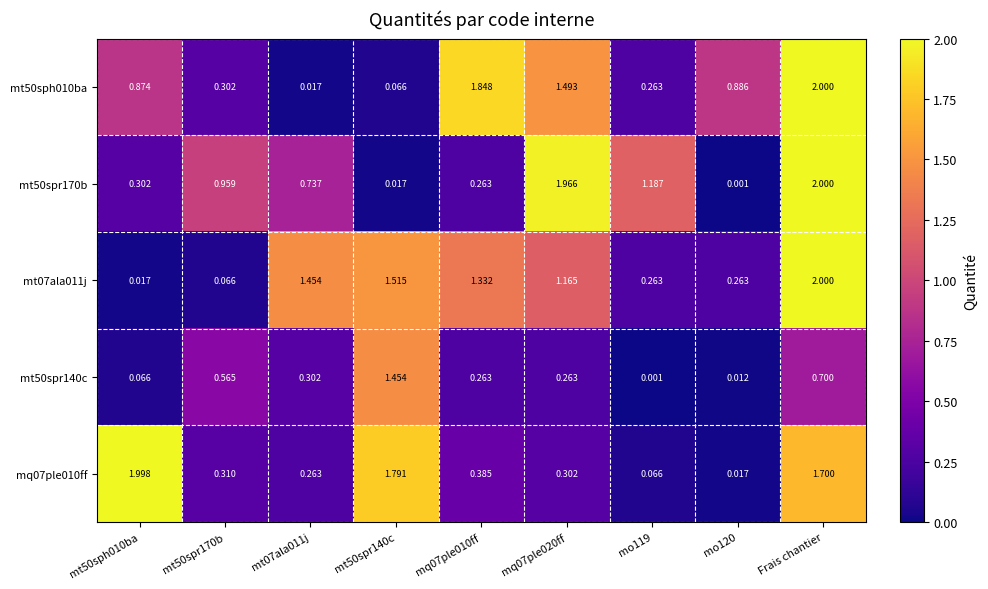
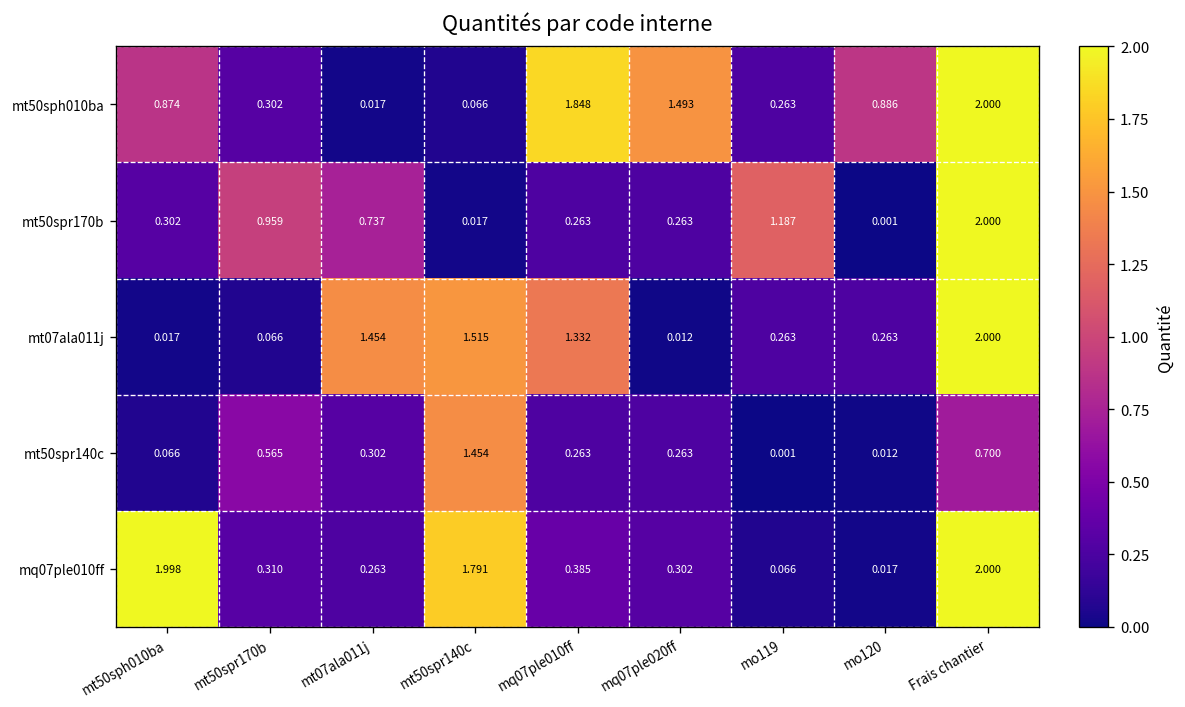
mt50spr170b, mq07ple020ff: 1.966 -> 0.263
mt07ala011j, mq07ple020ff: 1.165 -> 0.012
mq07ple010ff, Frais chantier: 1.700 -> 2.000
